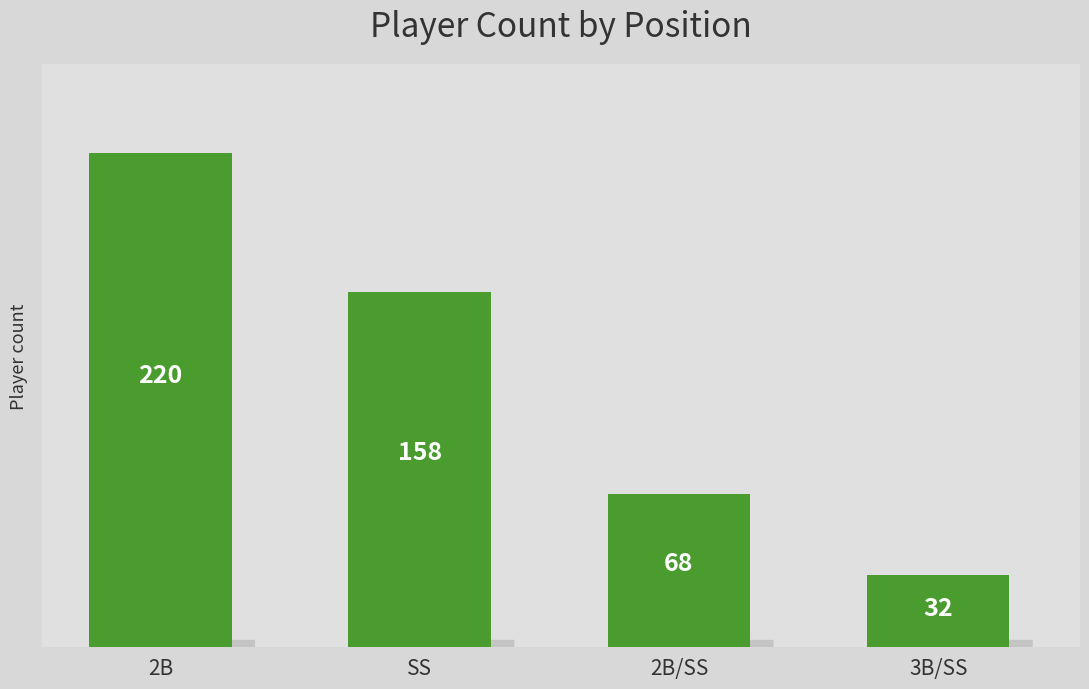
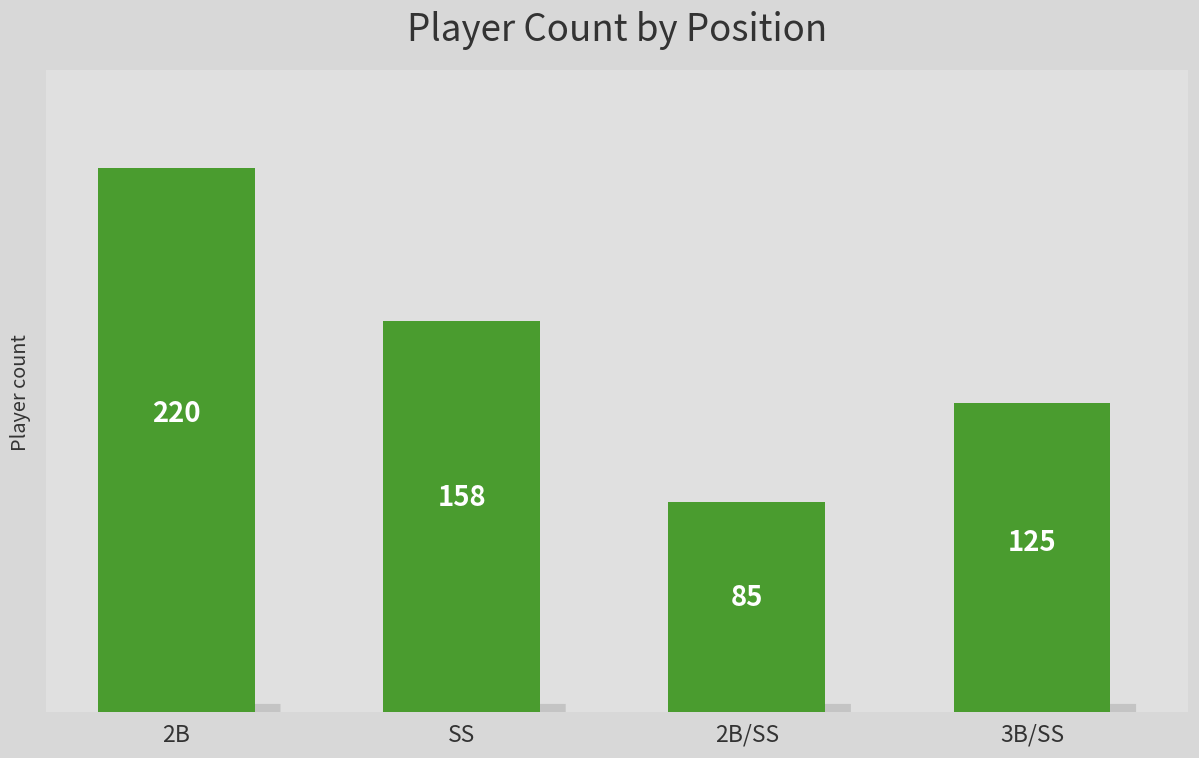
2B/SS: 68 -> 85
3B/SS: 32 -> 125
